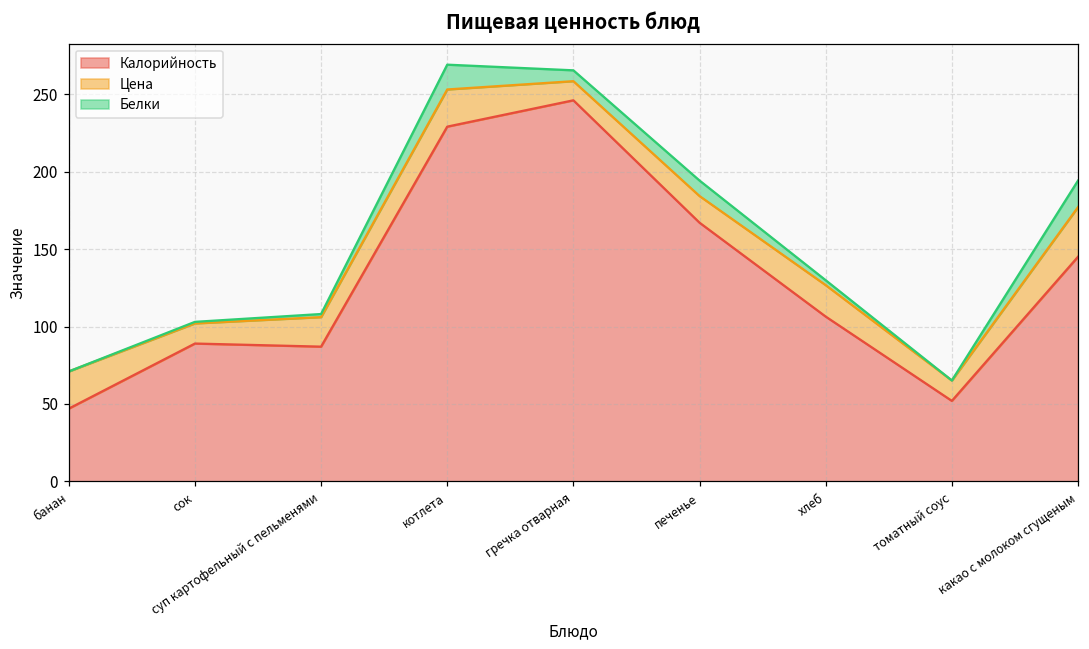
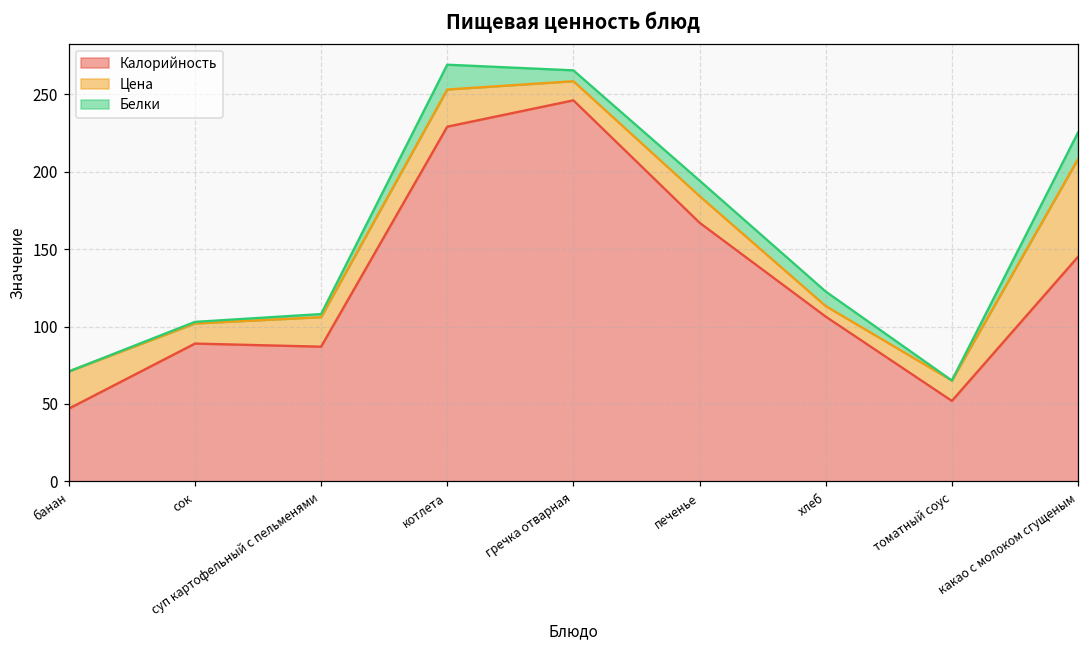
Цена, хлеб: 20 -> 7
Белки, хлеб: 3 -> 9
Цена, какао с молоком сгущеным: 32 -> 63
